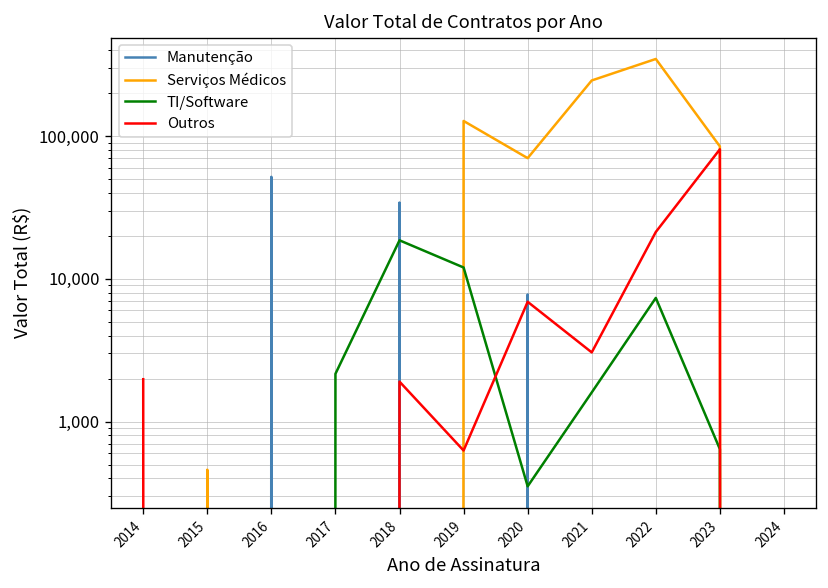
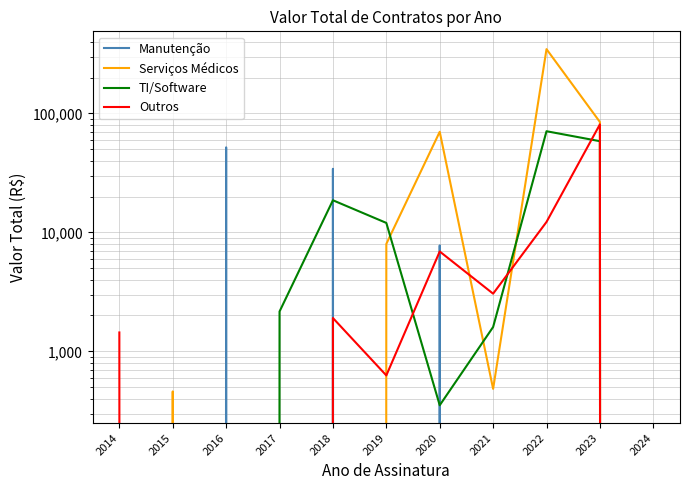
Outros, 2014: 2,000 -> 1,400
Serviços Médicos, 2019: 130,000 -> 8,000
Serviços Médicos, 2021: 250,000 -> 480
TI/Software, 2022: 7,000 -> 70,000
Outros, 2022: 21,000 -> 12,000
TI/Software, 2023: 600 -> 60,000
